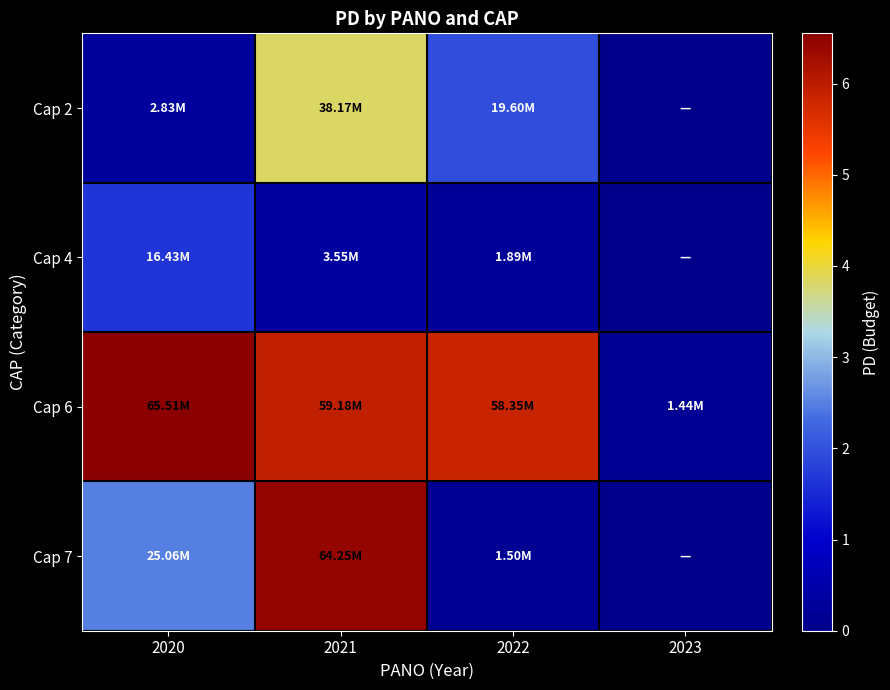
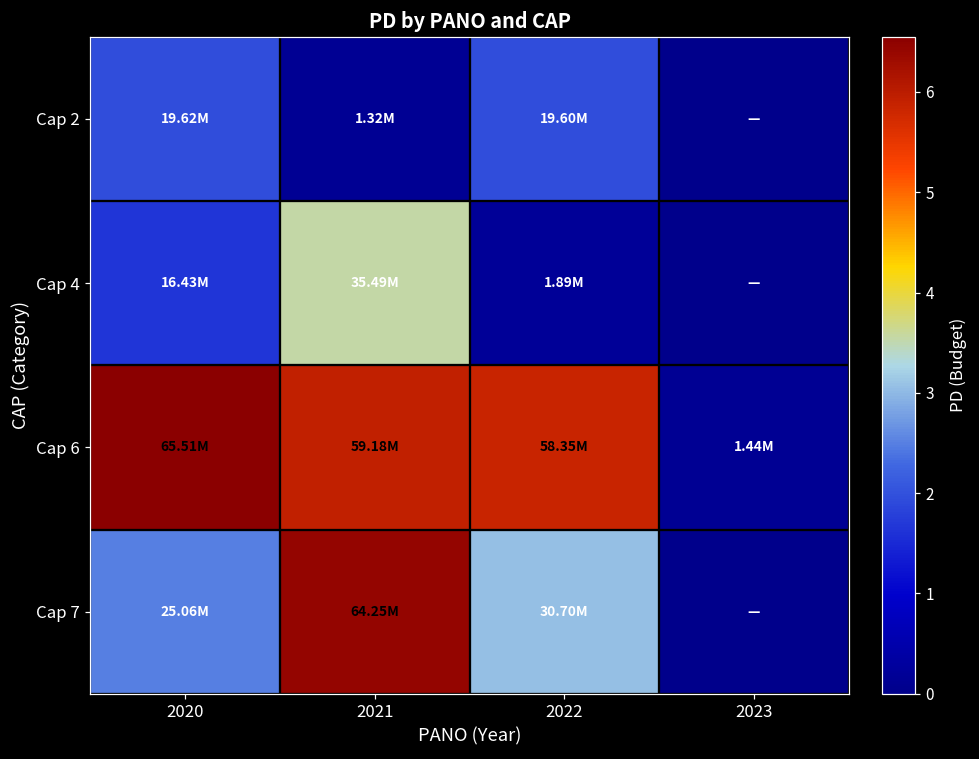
Cap 2, 2020: 2.83M -> 19.62M
Cap 2, 2021: 38.17M -> 1.32M
Cap 4, 2021: 3.55M -> 35.49M
Cap 7, 2022: 1.50M -> 30.70M
